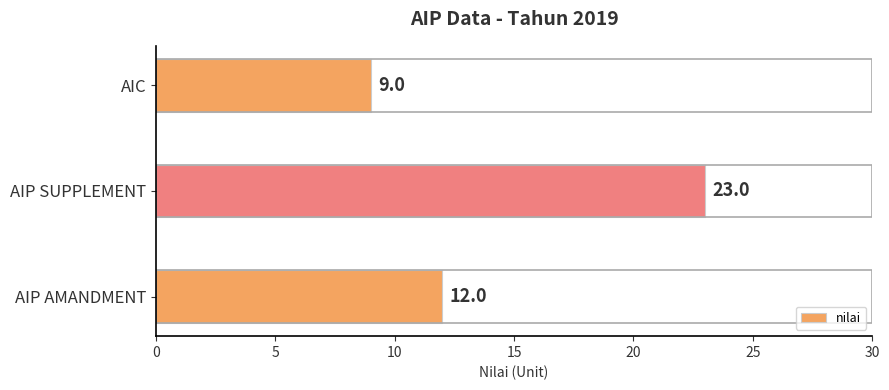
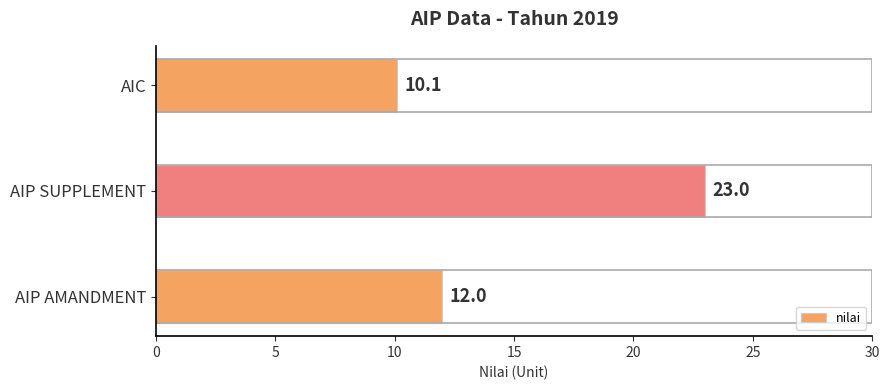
AIC: 9.0 -> 10.1
